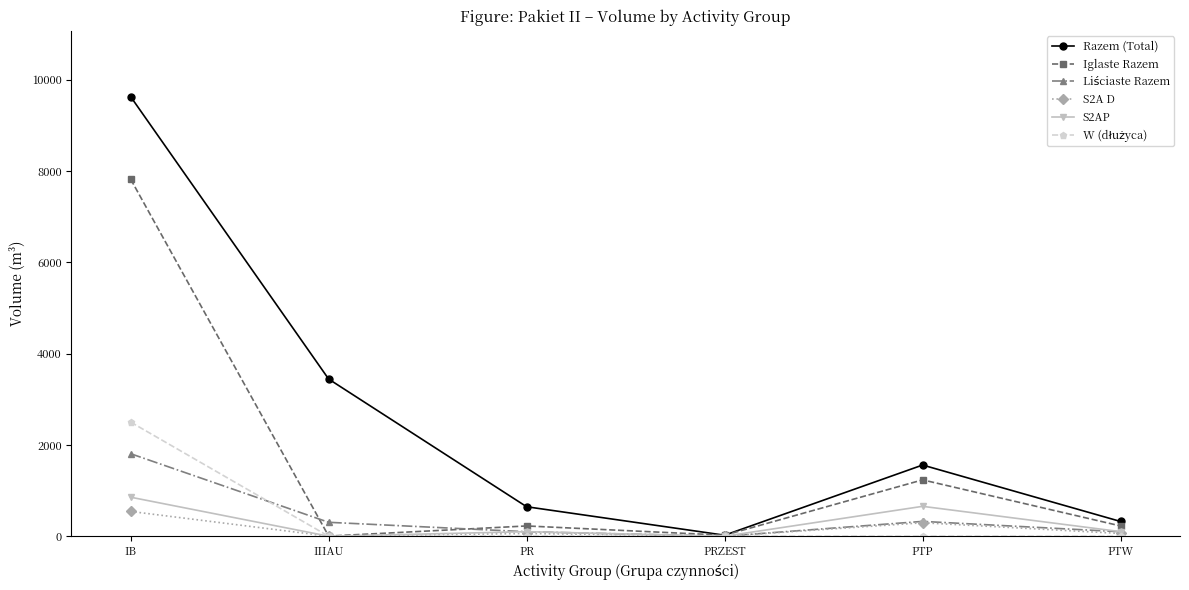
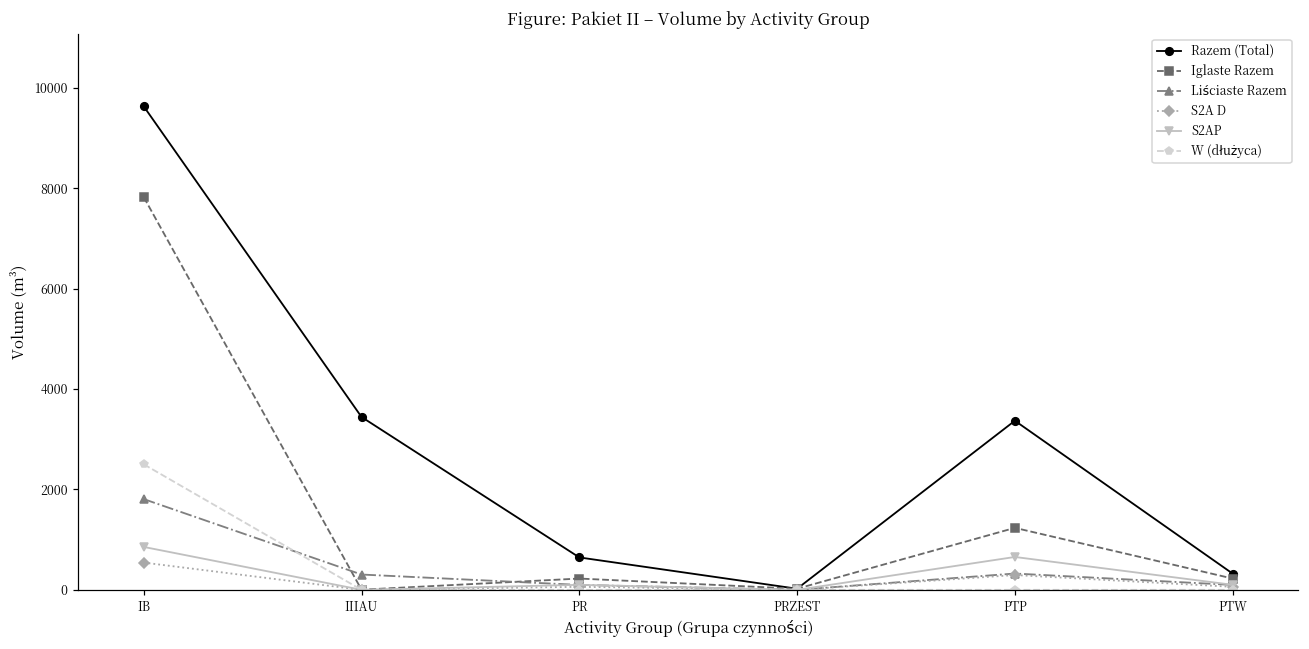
Razem (Total), PTP: 1600 -> 3400
